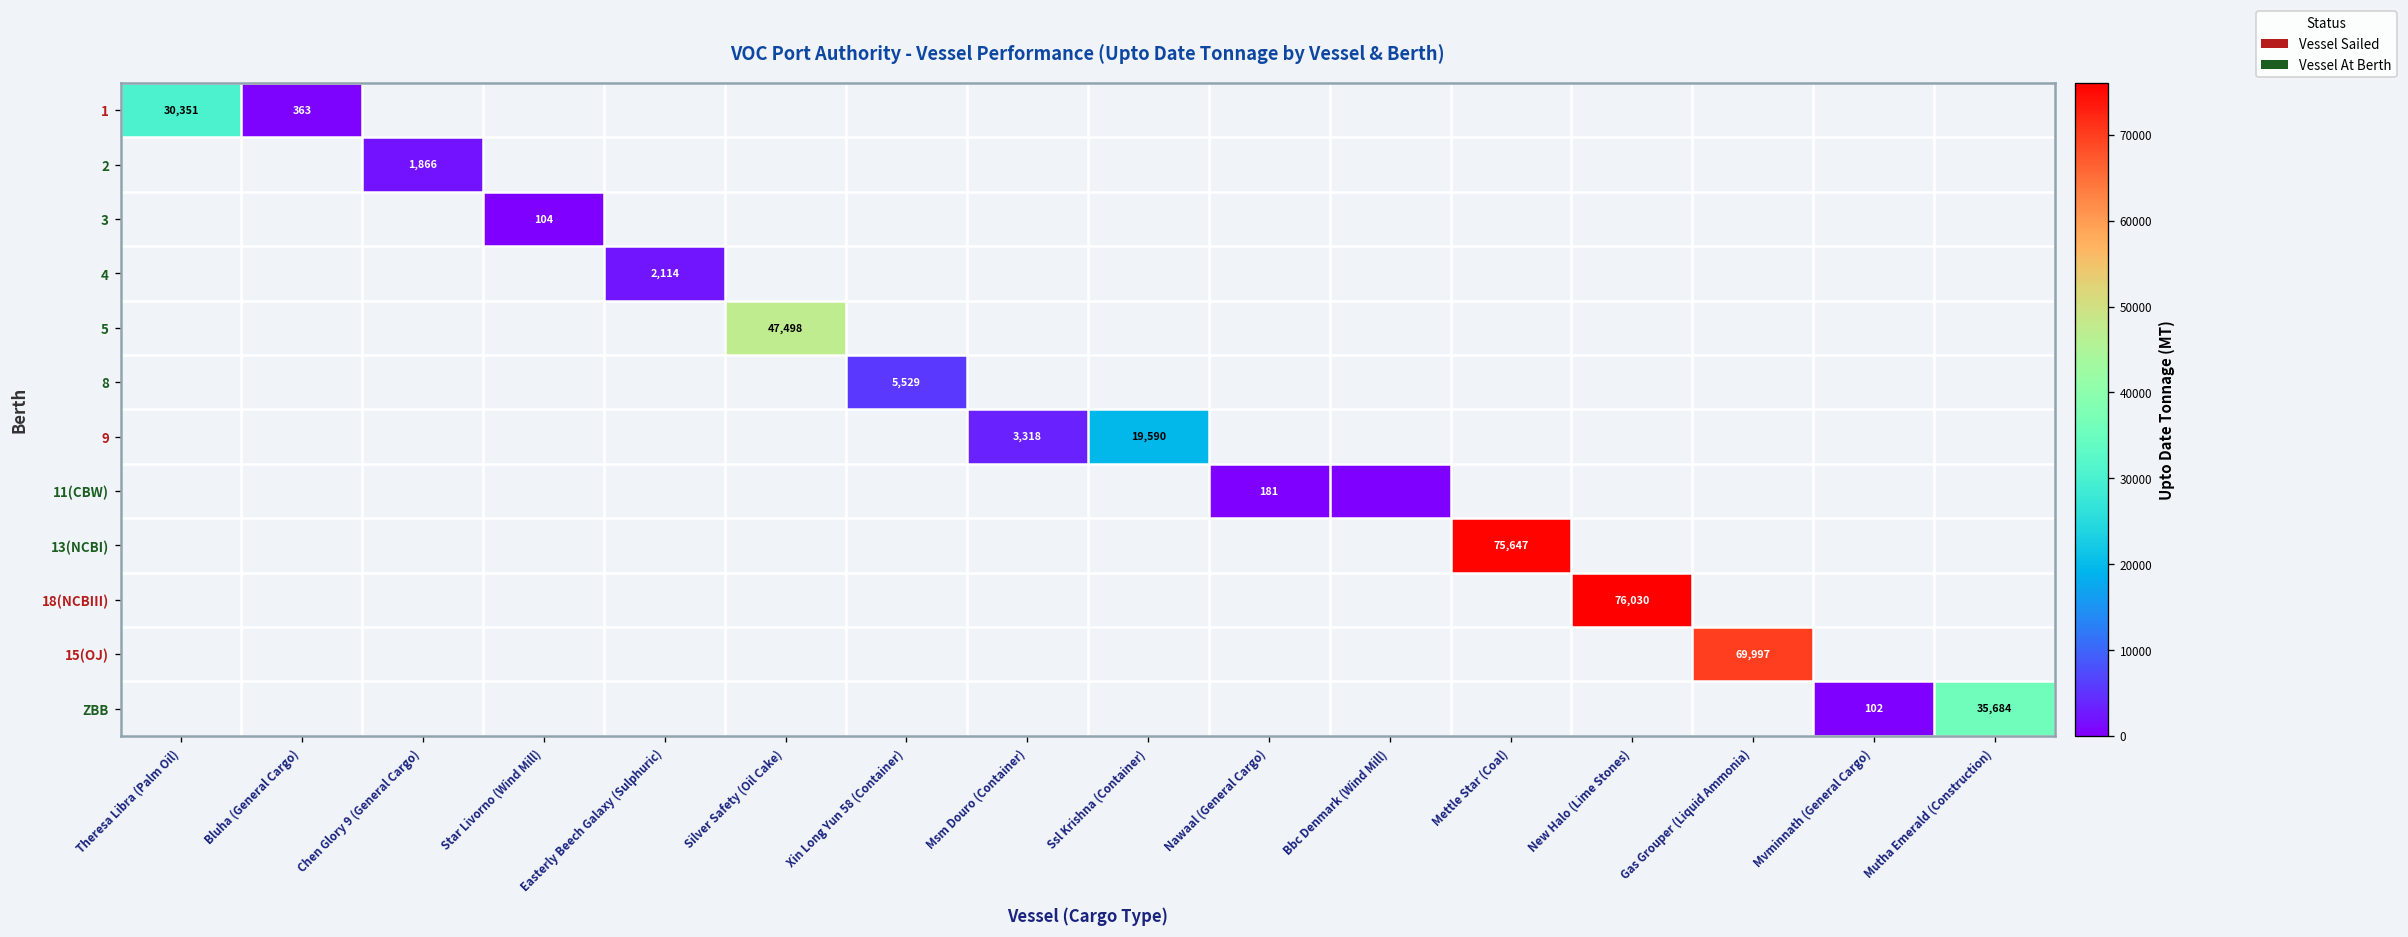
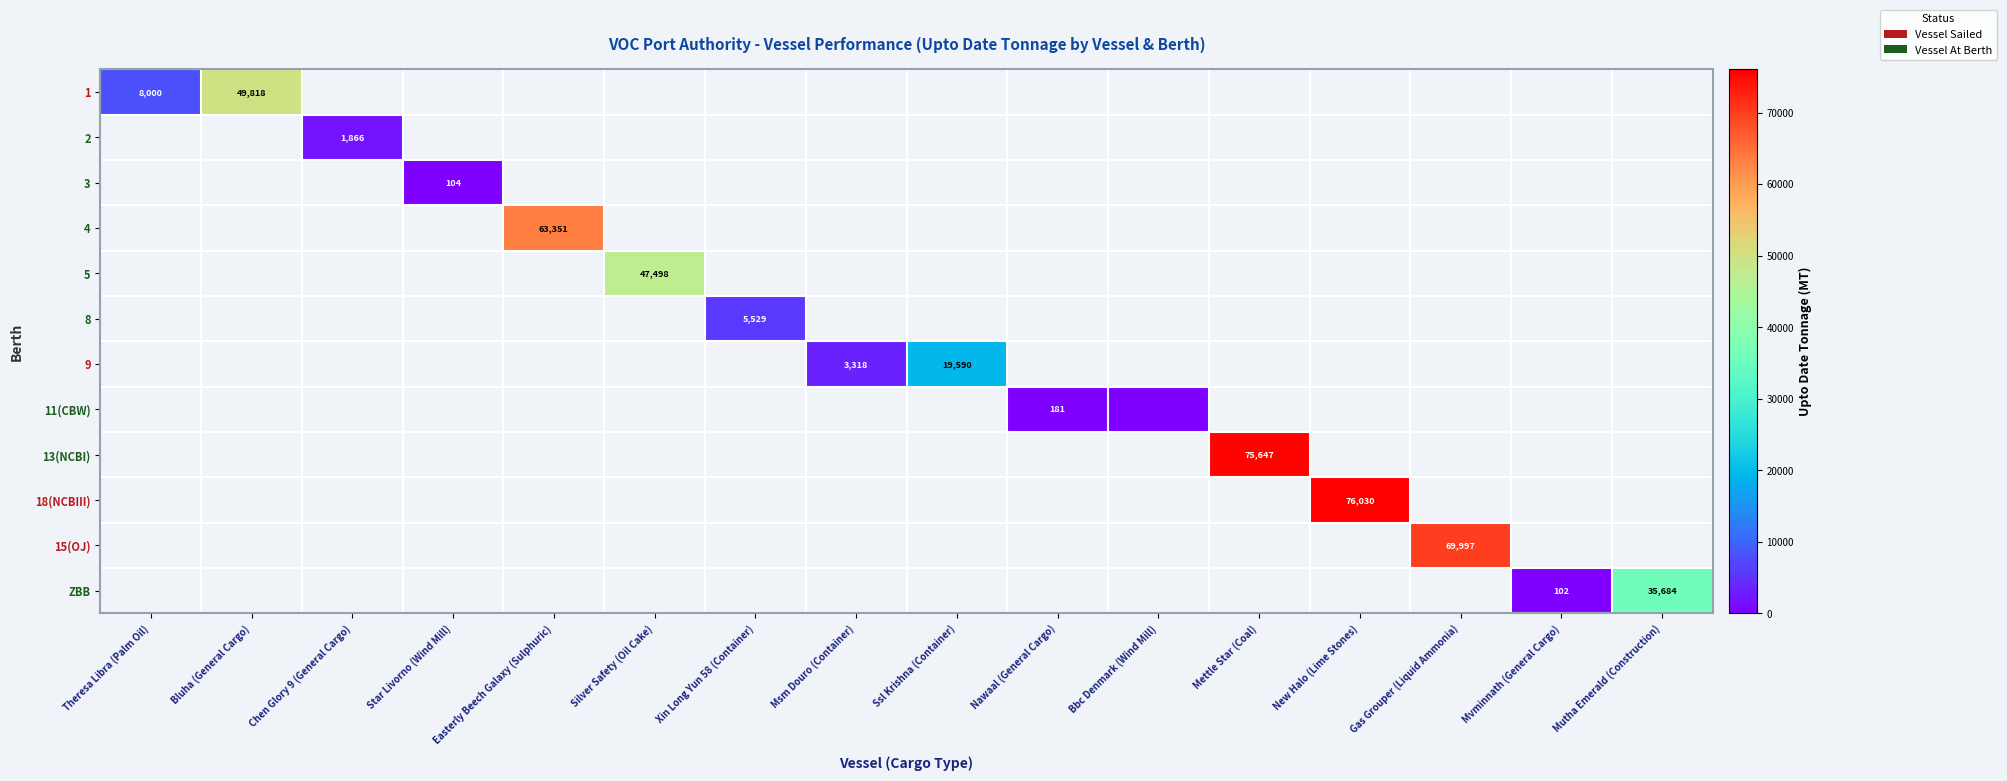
1, Theresa Libra (Palm Oil): 30,351 -> 8,000
1, Bluha (General Cargo): 363 -> 49,818
4, Easterly Beech Galaxy (Sulphuric): 2,114 -> 63,351
